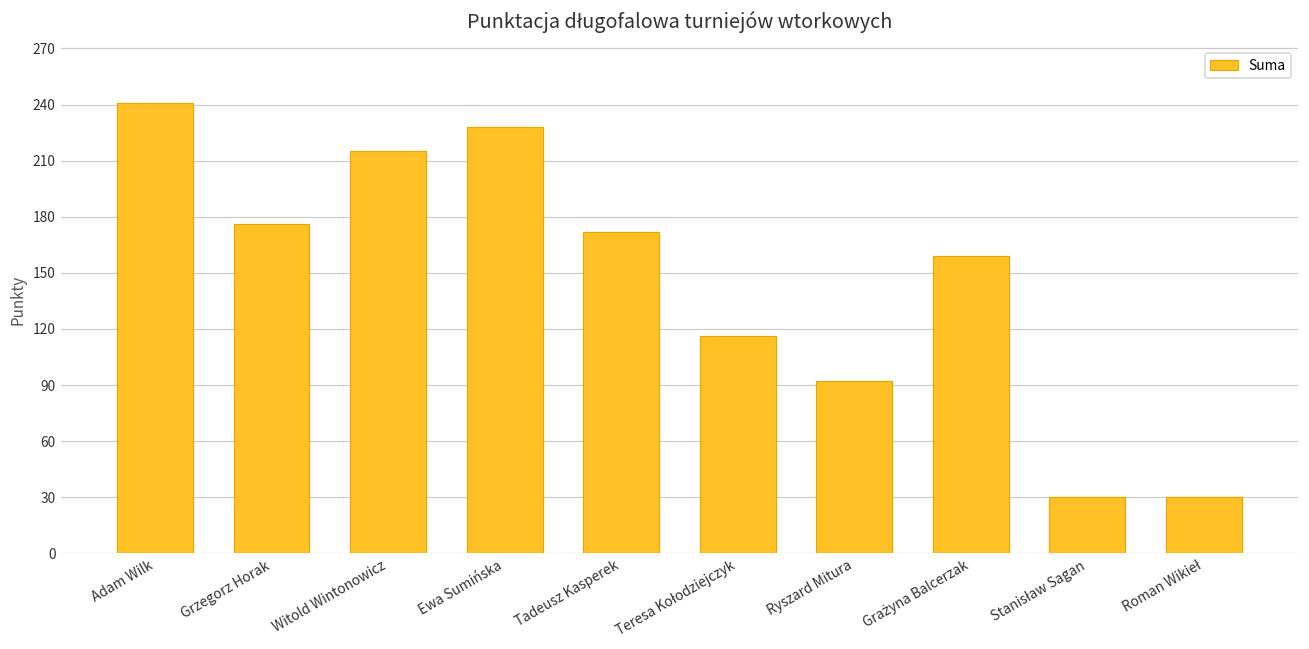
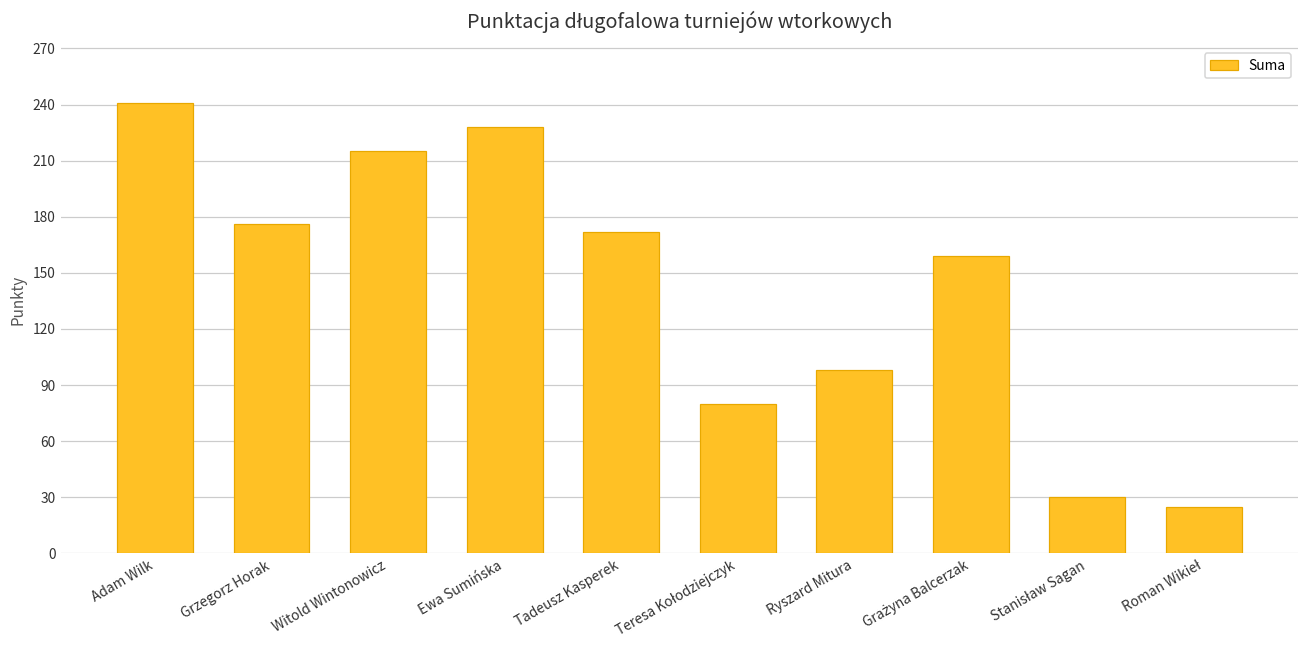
Teresa Kołodziejczyk: 116 -> 80
Ryszard Mitura: 92 -> 98
Roman Wikieł: 30 -> 25
